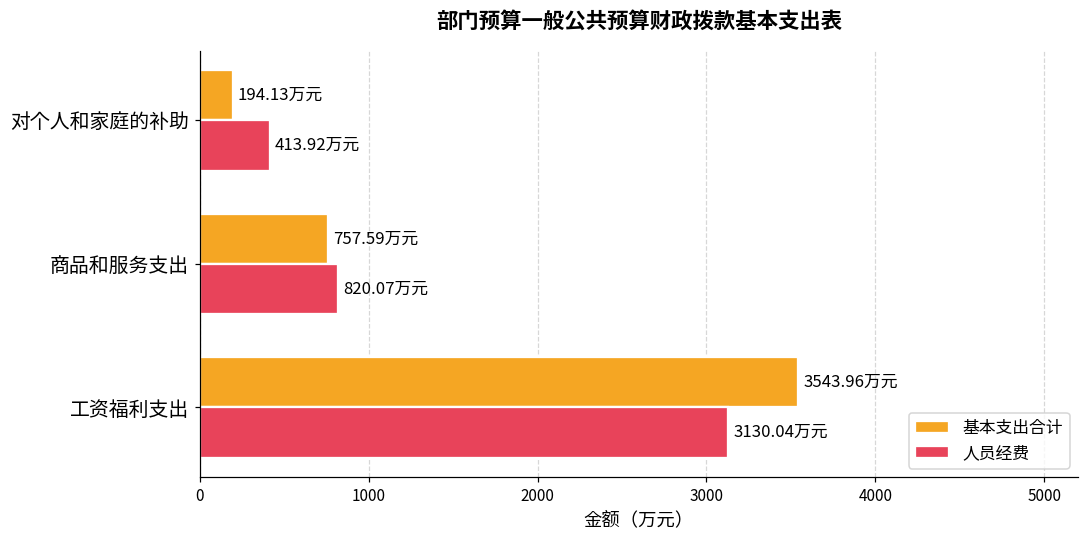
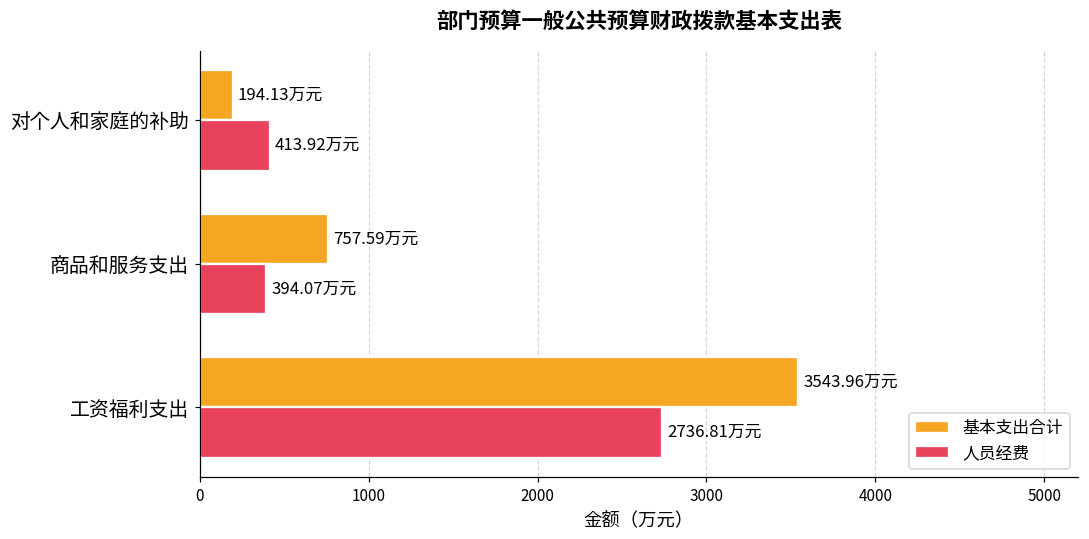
人员经费, 商品和服务支出: 820.07 -> 394.07
人员经费, 工资福利支出: 3130.04 -> 2736.81
